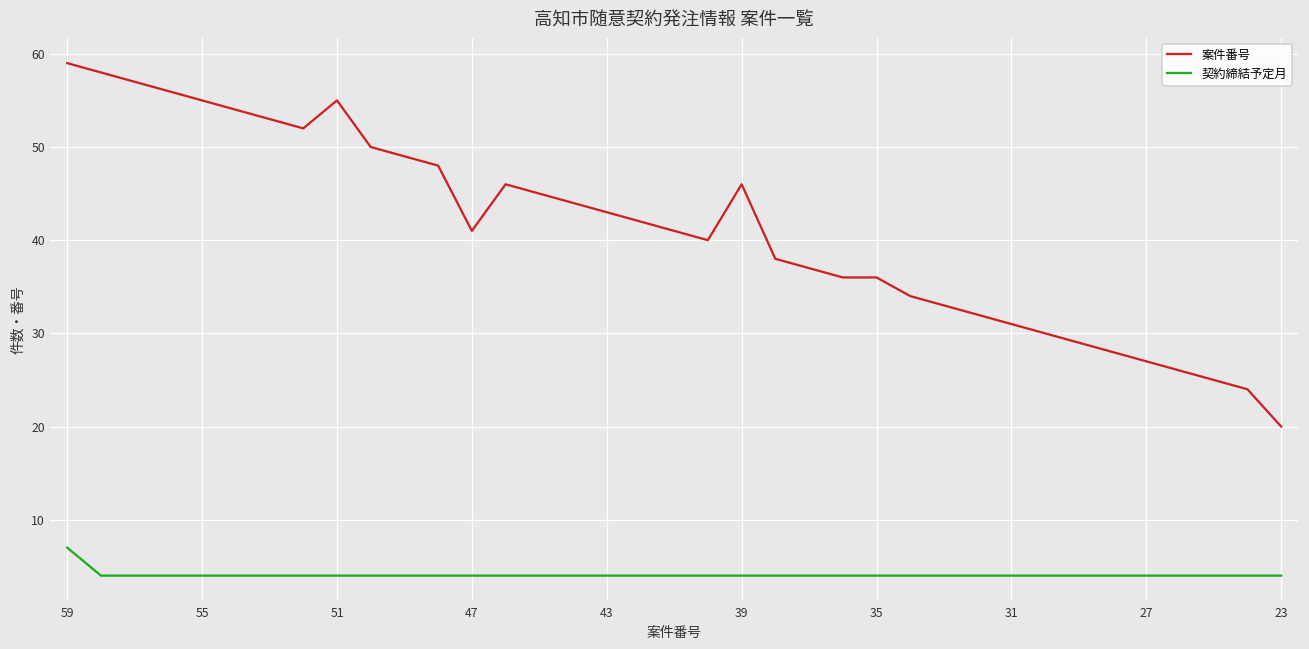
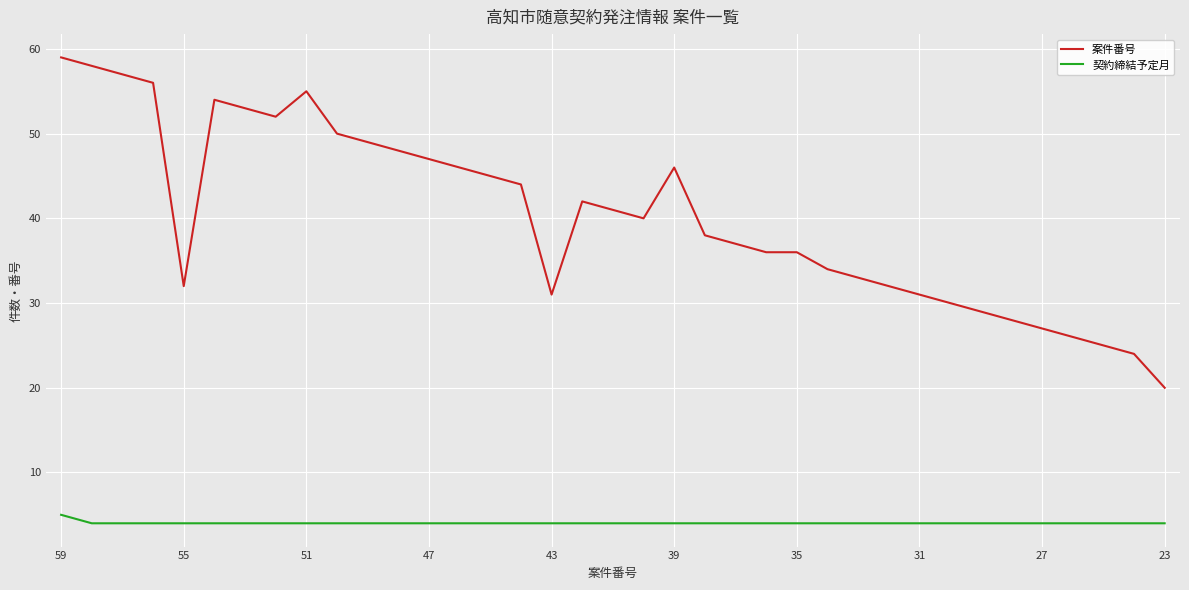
契約締結予定月, 59: 7 -> 5
案件番号, 55: 55 -> 32
案件番号, 47: 41 -> 47
案件番号, 43: 43 -> 31
